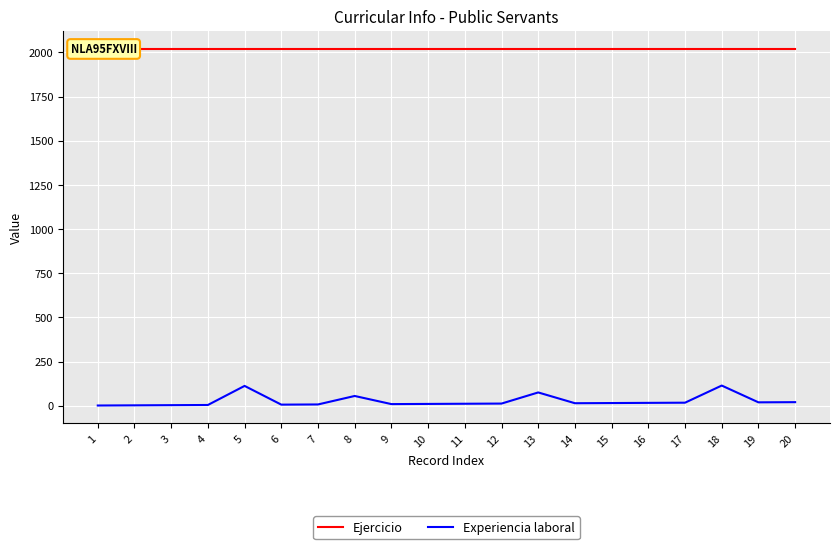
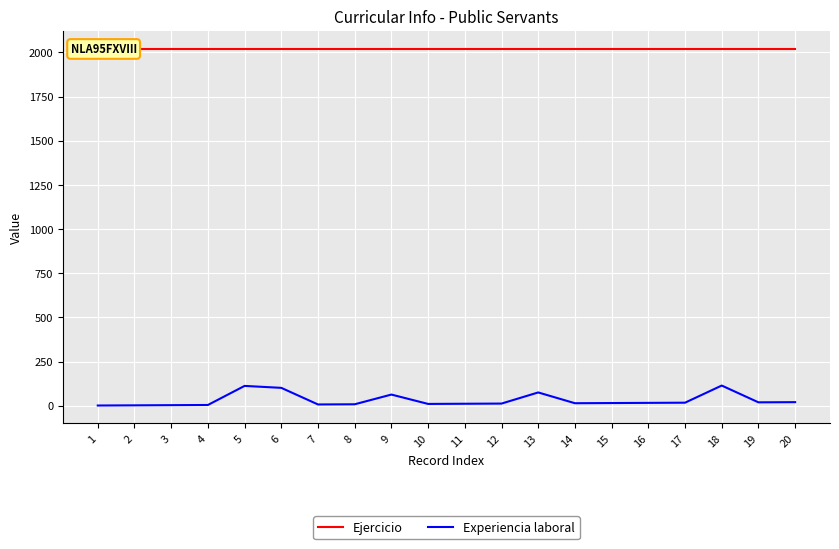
Experiencia laboral, 6: 10 -> 100
Experiencia laboral, 8: 60 -> 10
Experiencia laboral, 9: 10 -> 60
